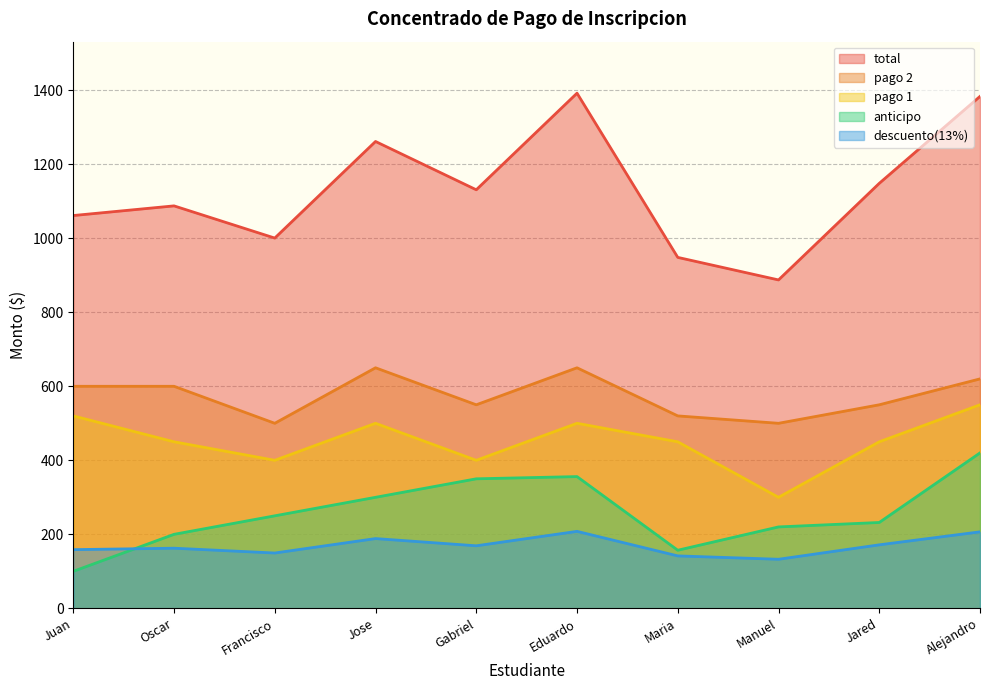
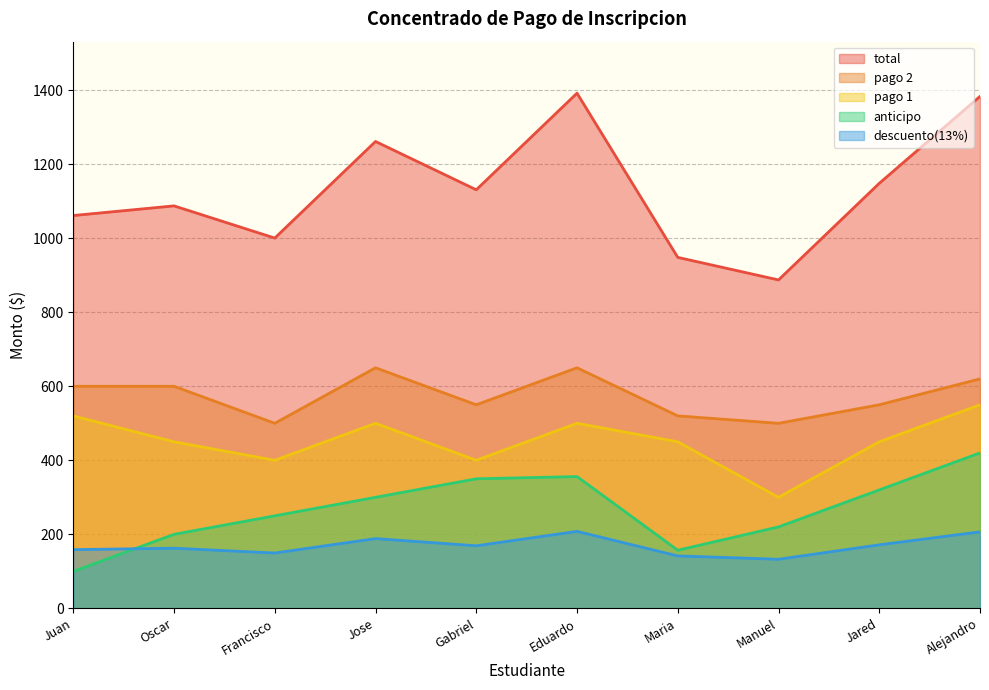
anticipo, Jared: 230 -> 320
